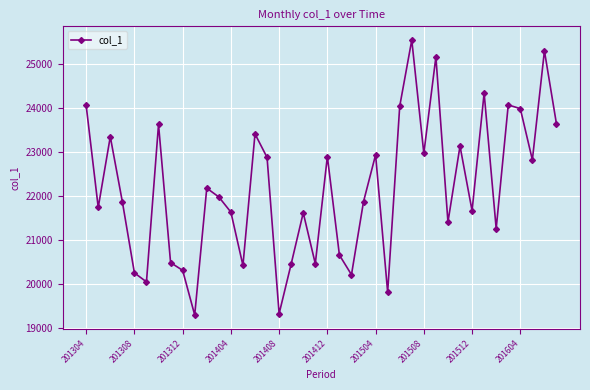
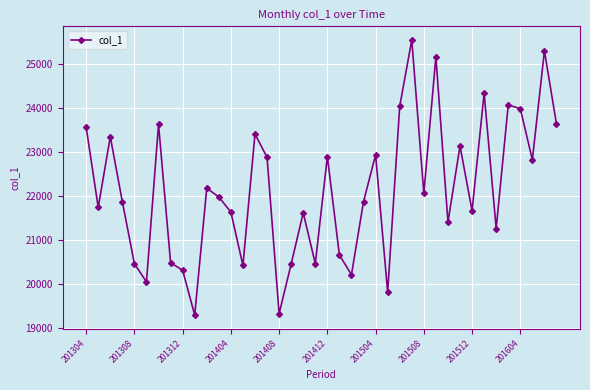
201304: 24100 -> 23600
201308: 20300 -> 20500
201508: 23000 -> 22100
